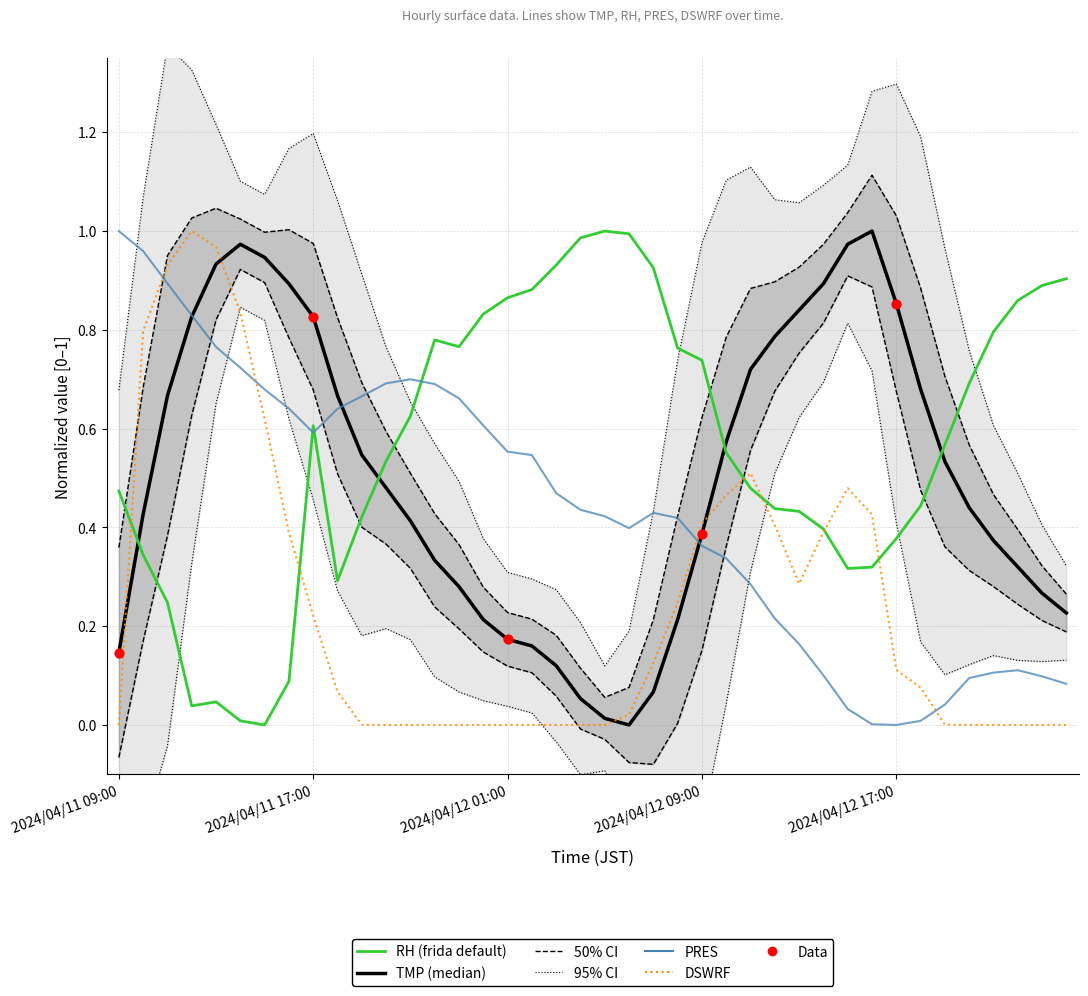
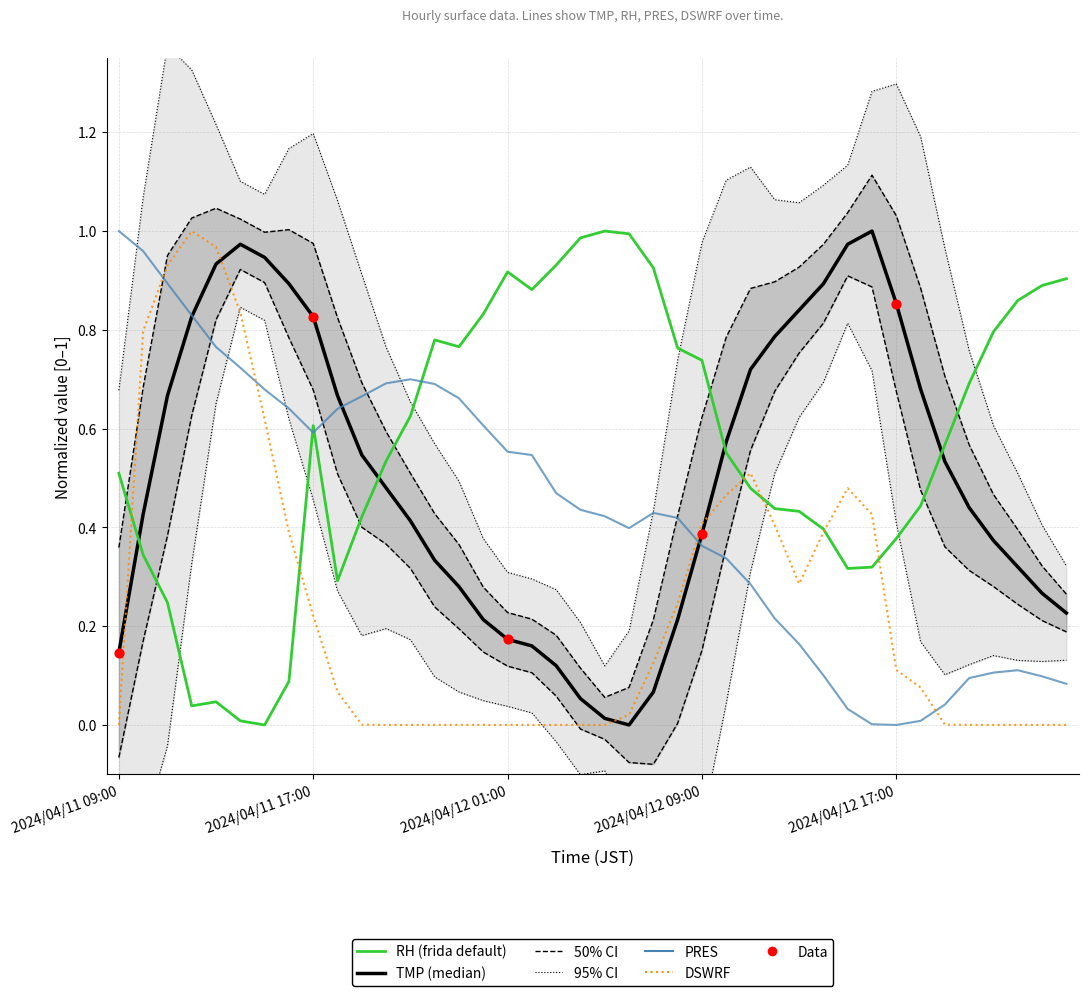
RH (frida default), 2024/04/11 09:00: 0.47 -> 0.51
RH (frida default), 2024/04/12 01:00: 0.87 -> 0.92
